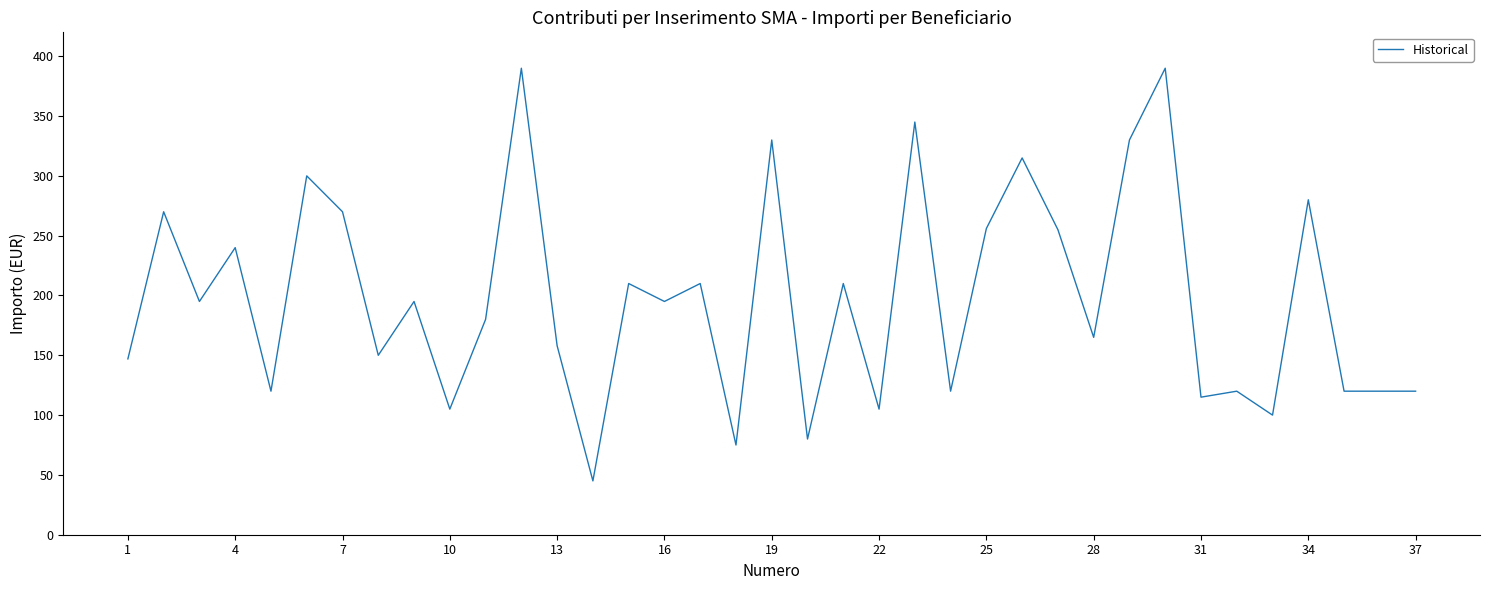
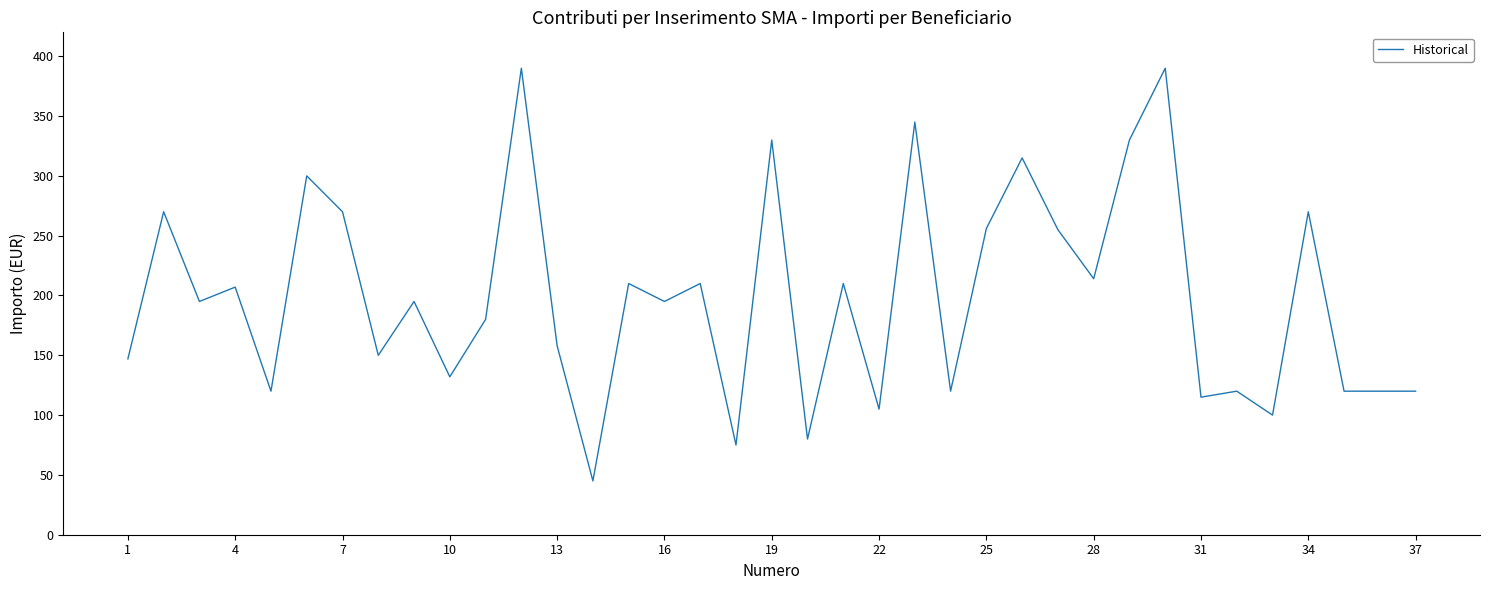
4: 240 -> 207
10: 105 -> 132
28: 165 -> 214
34: 280 -> 270
